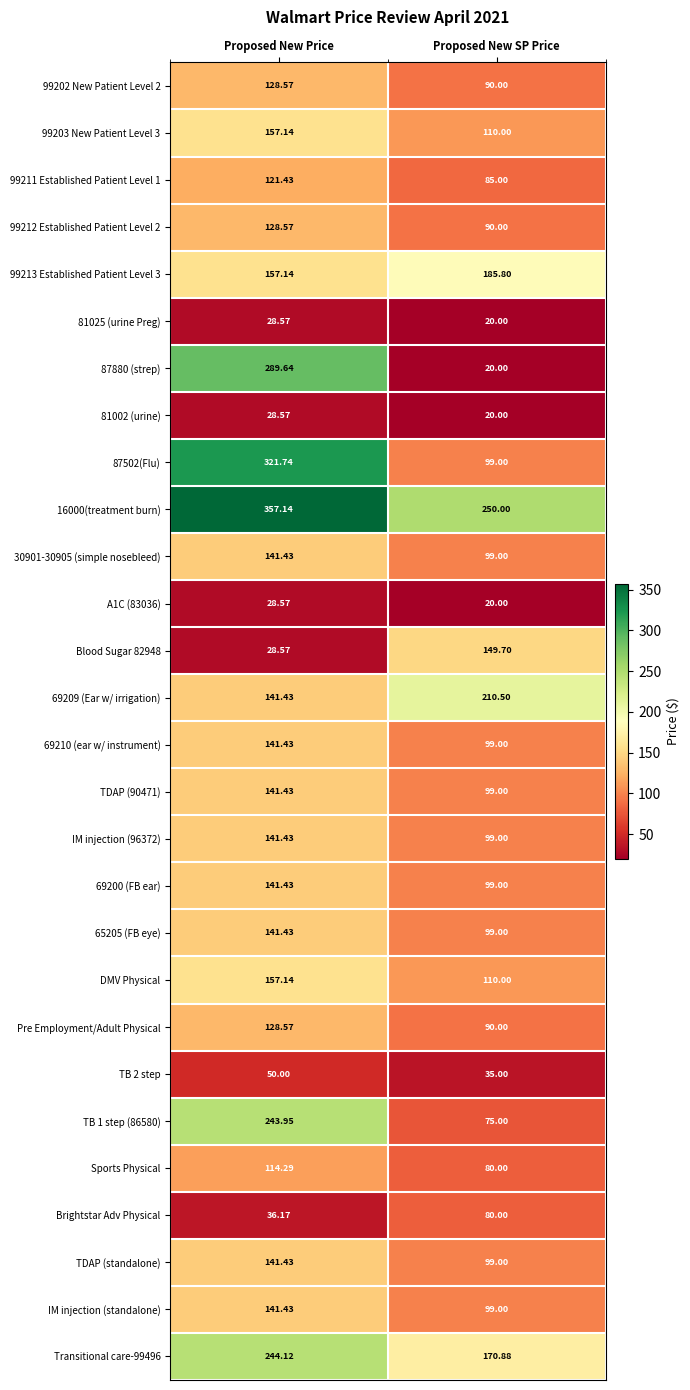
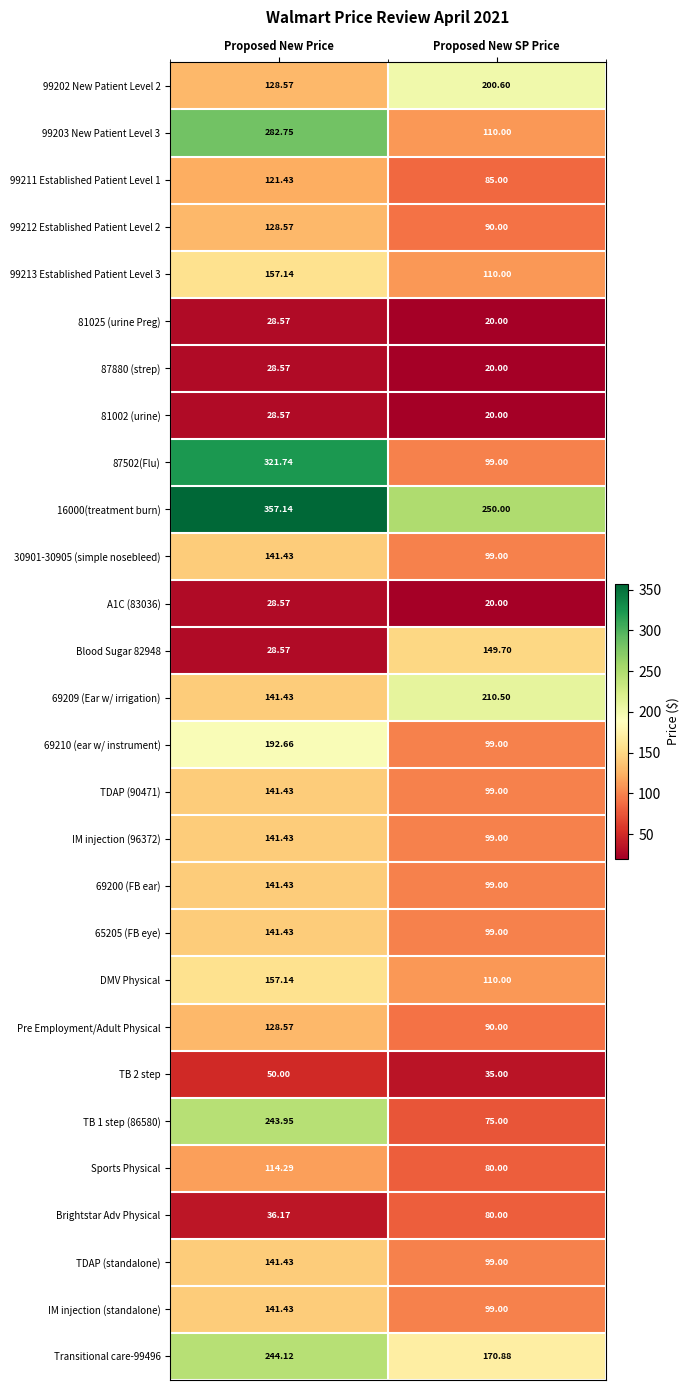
99202 New Patient Level 2, Proposed New SP Price: 90.00 -> 200.60
99203 New Patient Level 3, Proposed New Price: 157.14 -> 282.75
99213 Established Patient Level 3, Proposed New SP Price: 185.80 -> 110.00
87880 (strep), Proposed New Price: 289.64 -> 28.57
69210 (ear w/ instrument), Proposed New Price: 141.43 -> 192.66
